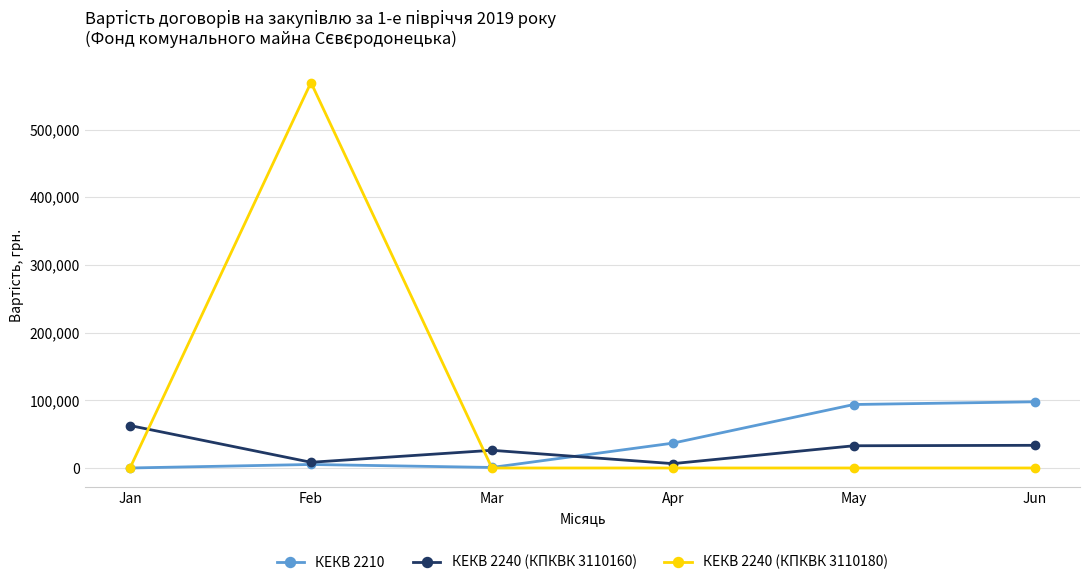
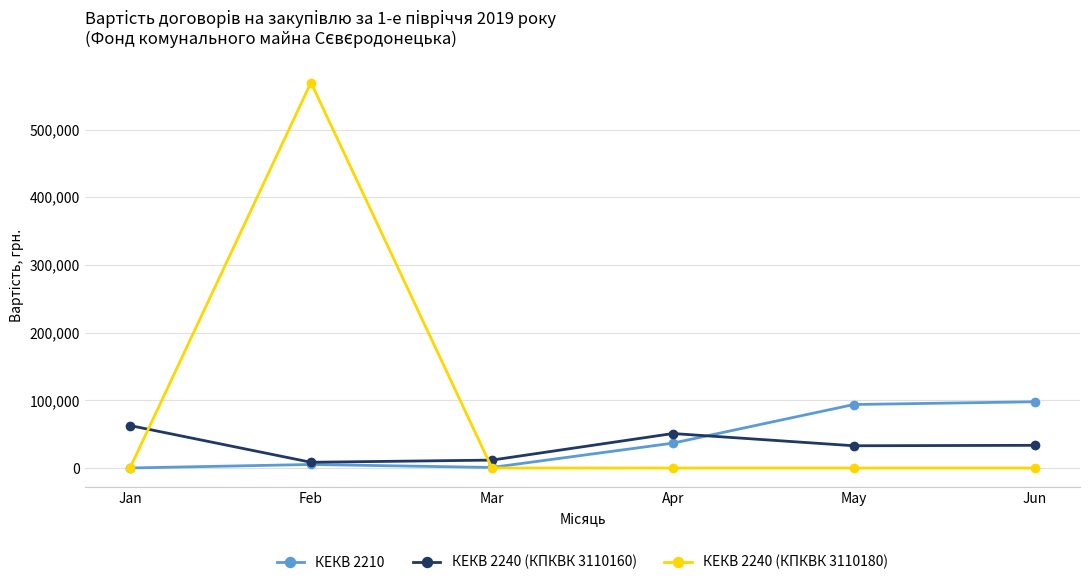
КЕКВ 2240 (КПКВК 3110160), Mar: 30,000 -> 10,000
КЕКВ 2240 (КПКВК 3110160), Apr: 10,000 -> 50,000
